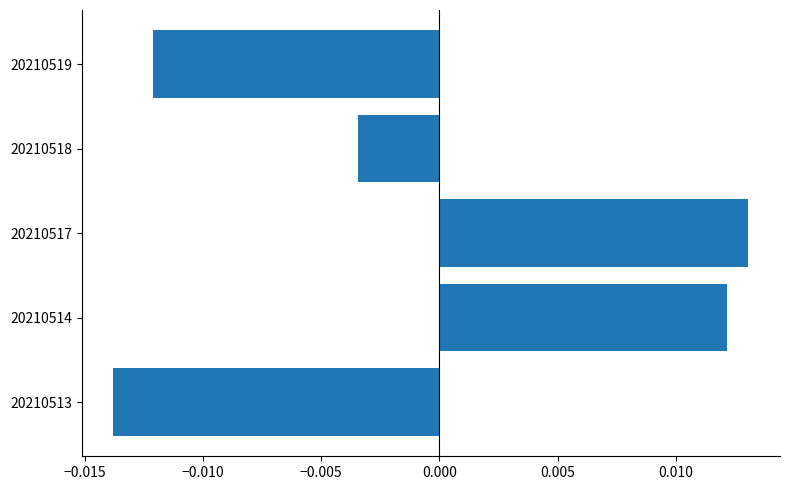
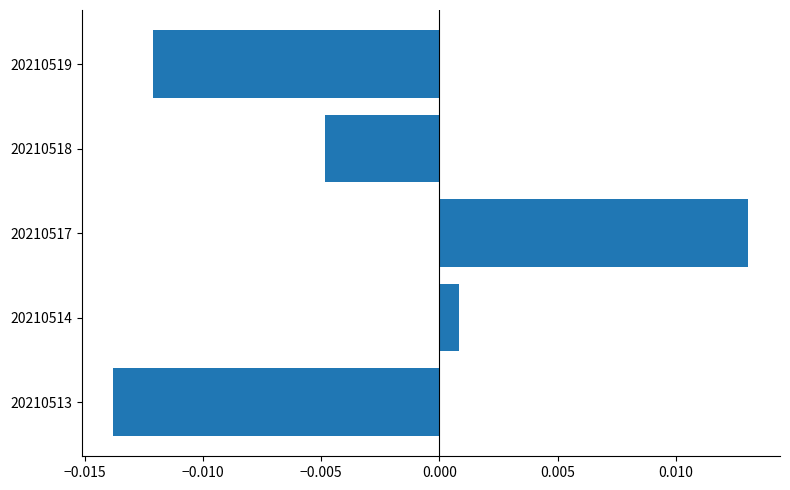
20210518: -0.0034 -> -0.0048
20210514: 0.0122 -> 0.0008
